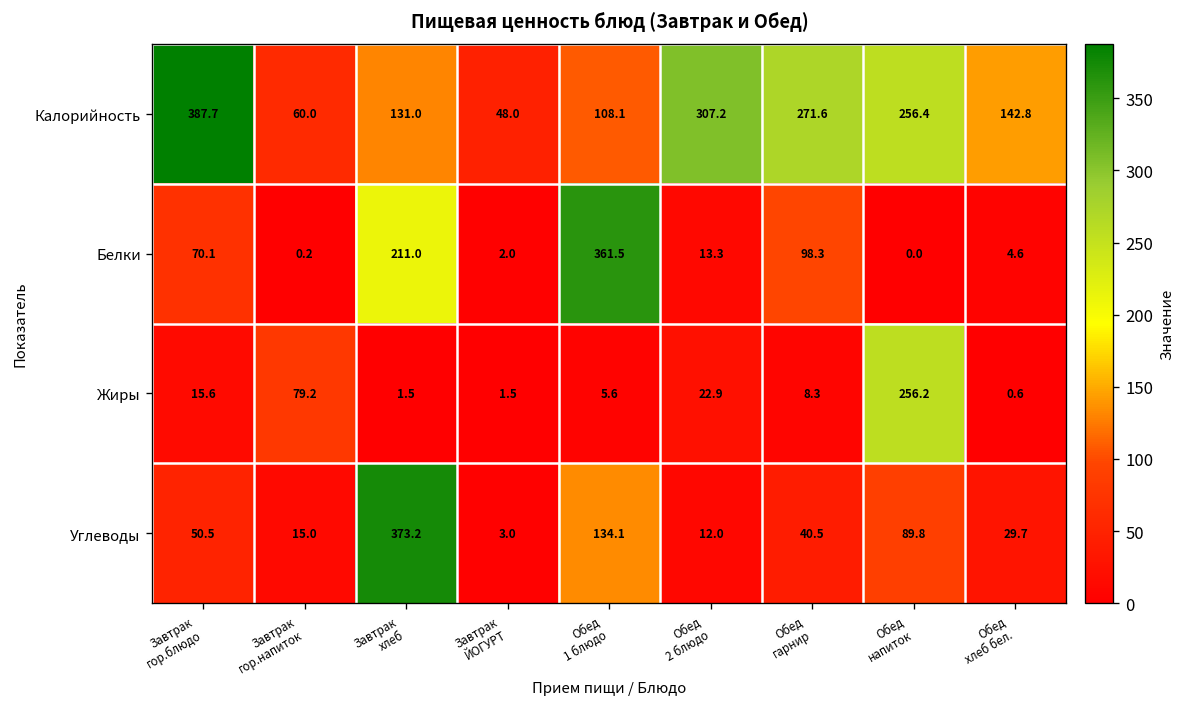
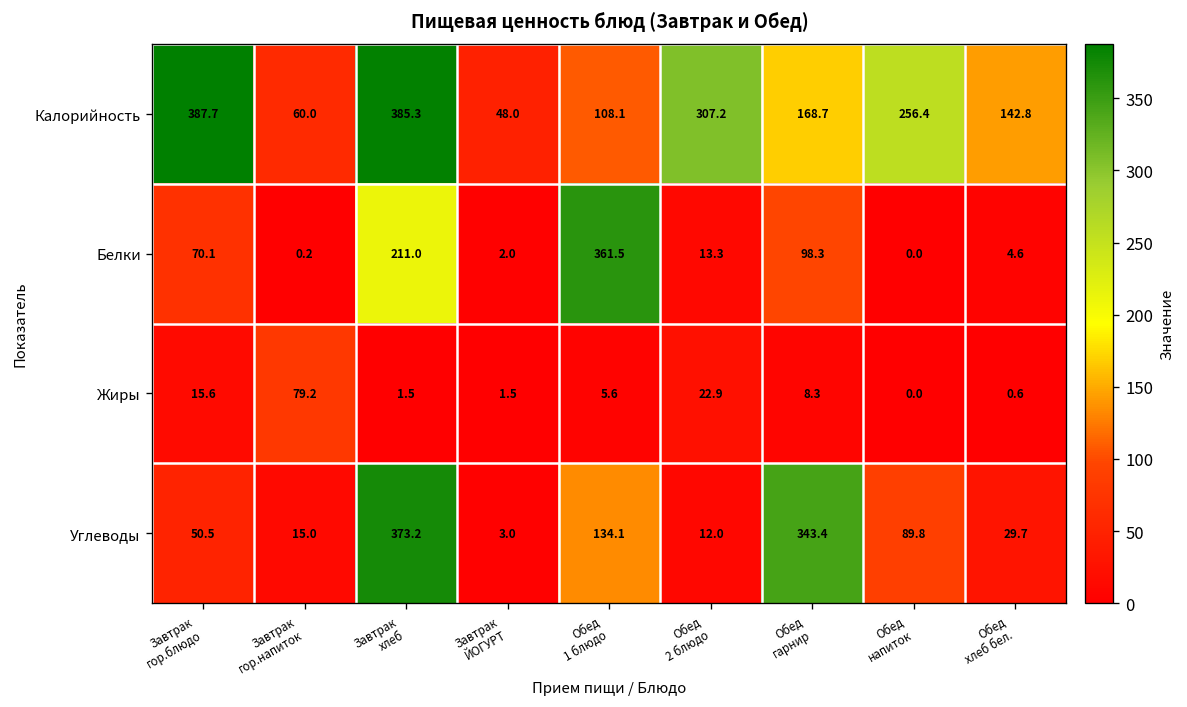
Калорийность, Завтрак хлеб: 131.0 -> 385.3
Калорийность, Обед гарнир: 271.6 -> 168.7
Жиры, Обед напиток: 256.2 -> 0.0
Углеводы, Обед гарнир: 40.5 -> 343.4
